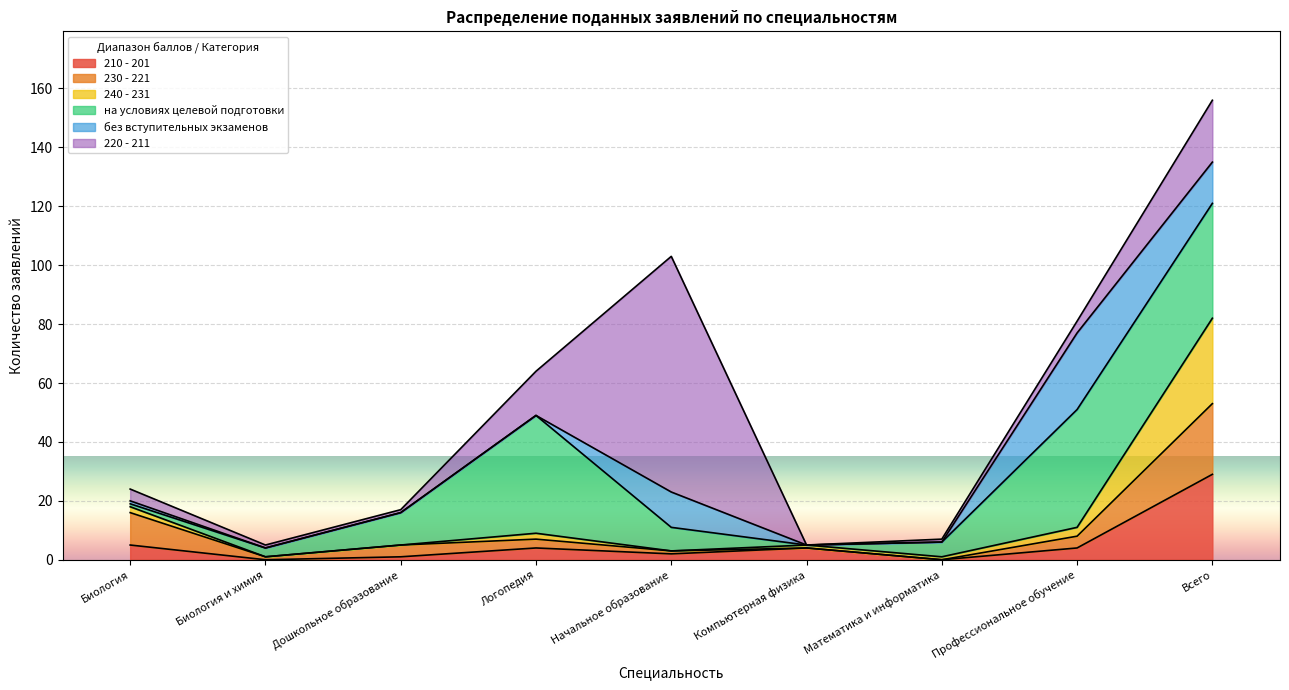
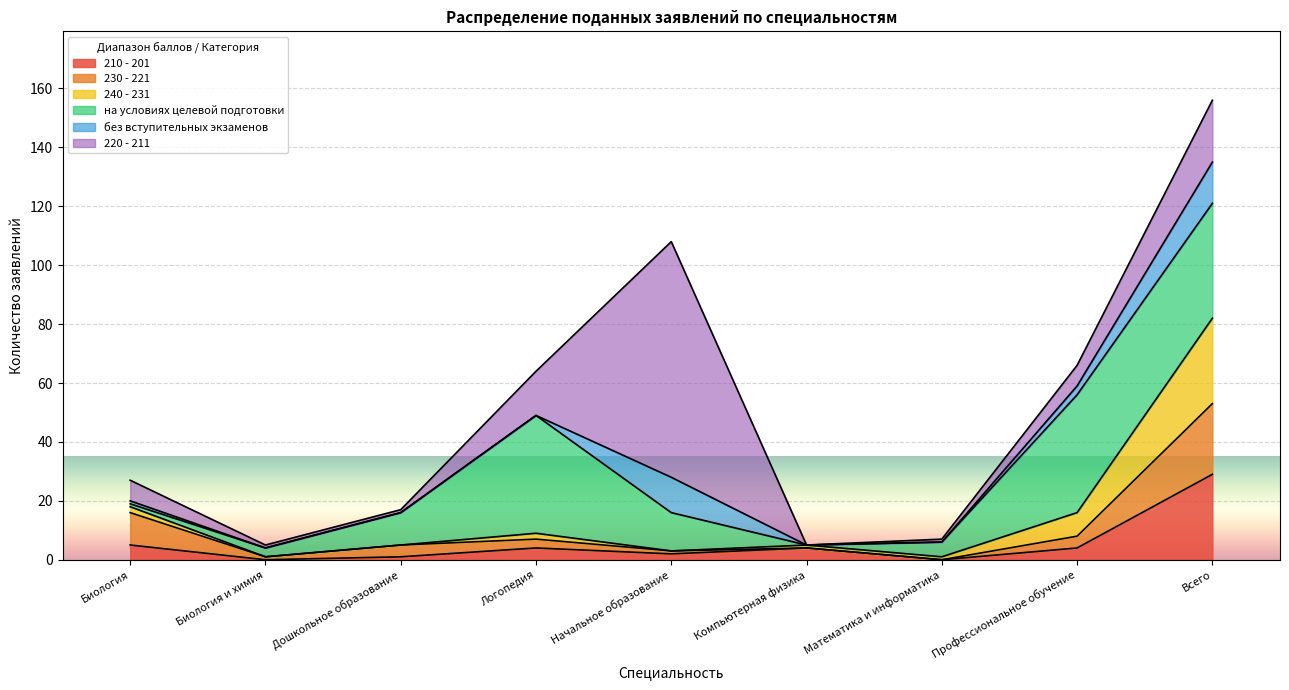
220 - 211, Биология: 4 -> 7
на условиях целевой подготовки, Начальное образование: 8 -> 13
240 - 231, Профессиональное обучение: 3 -> 8
без вступительных экзаменов, Профессиональное обучение: 26 -> 3
220 - 211, Профессиональное обучение: 4 -> 7
